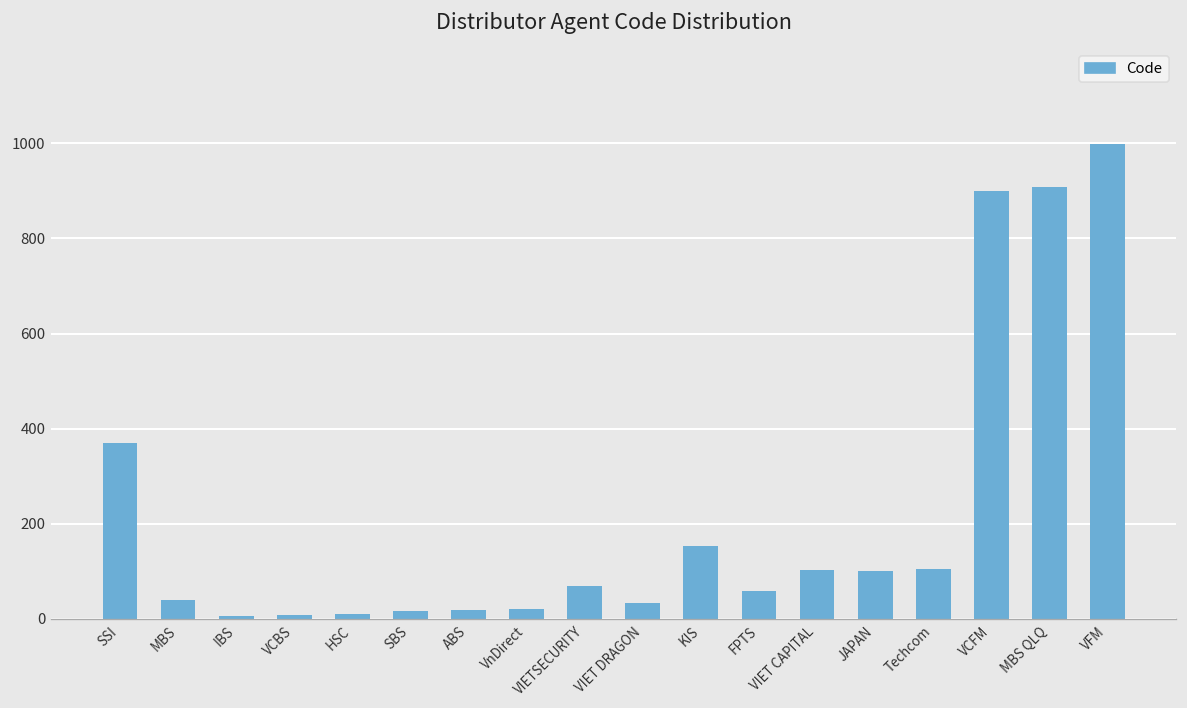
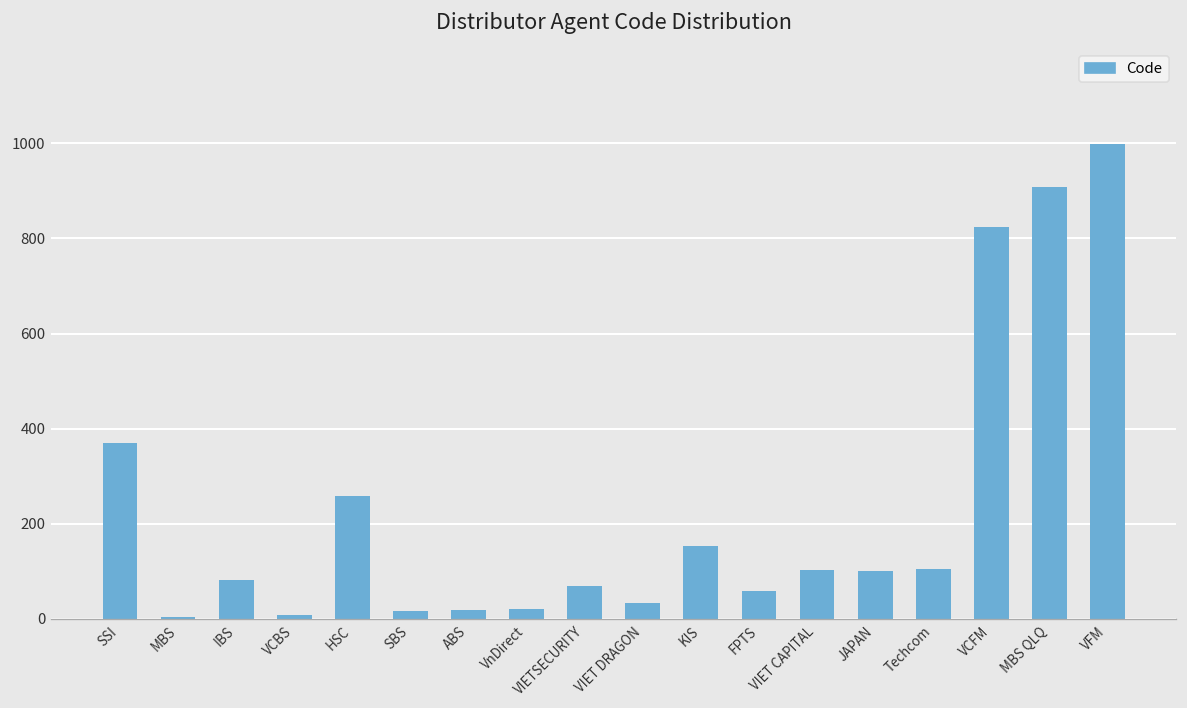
MBS: 40 -> 10
IBS: 10 -> 80
HSC: 10 -> 260
VCFM: 900 -> 830
